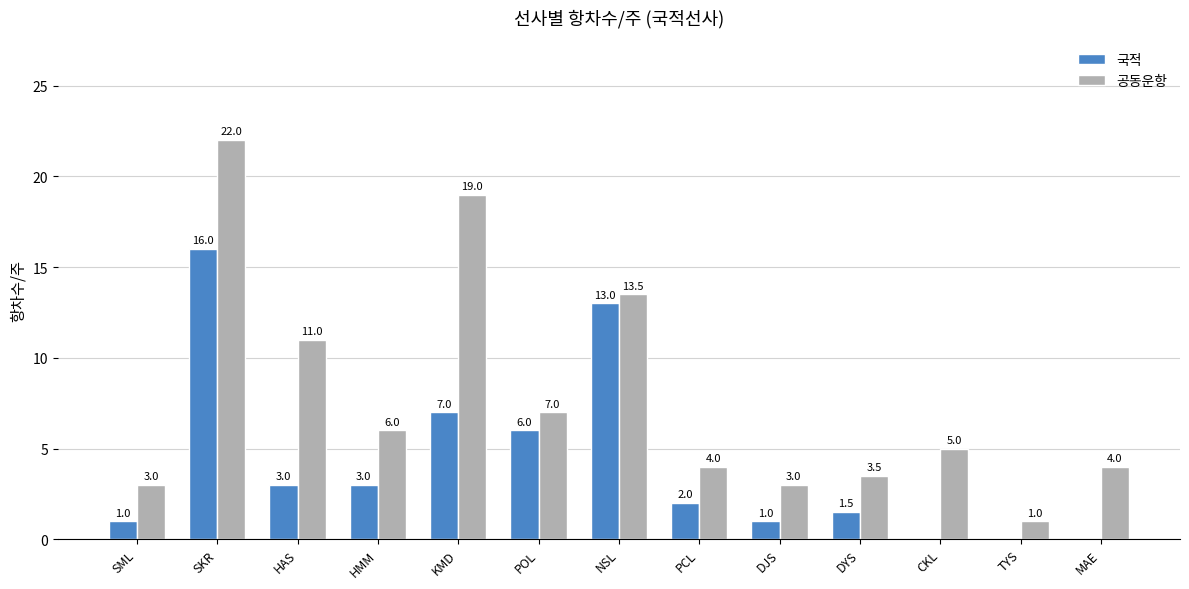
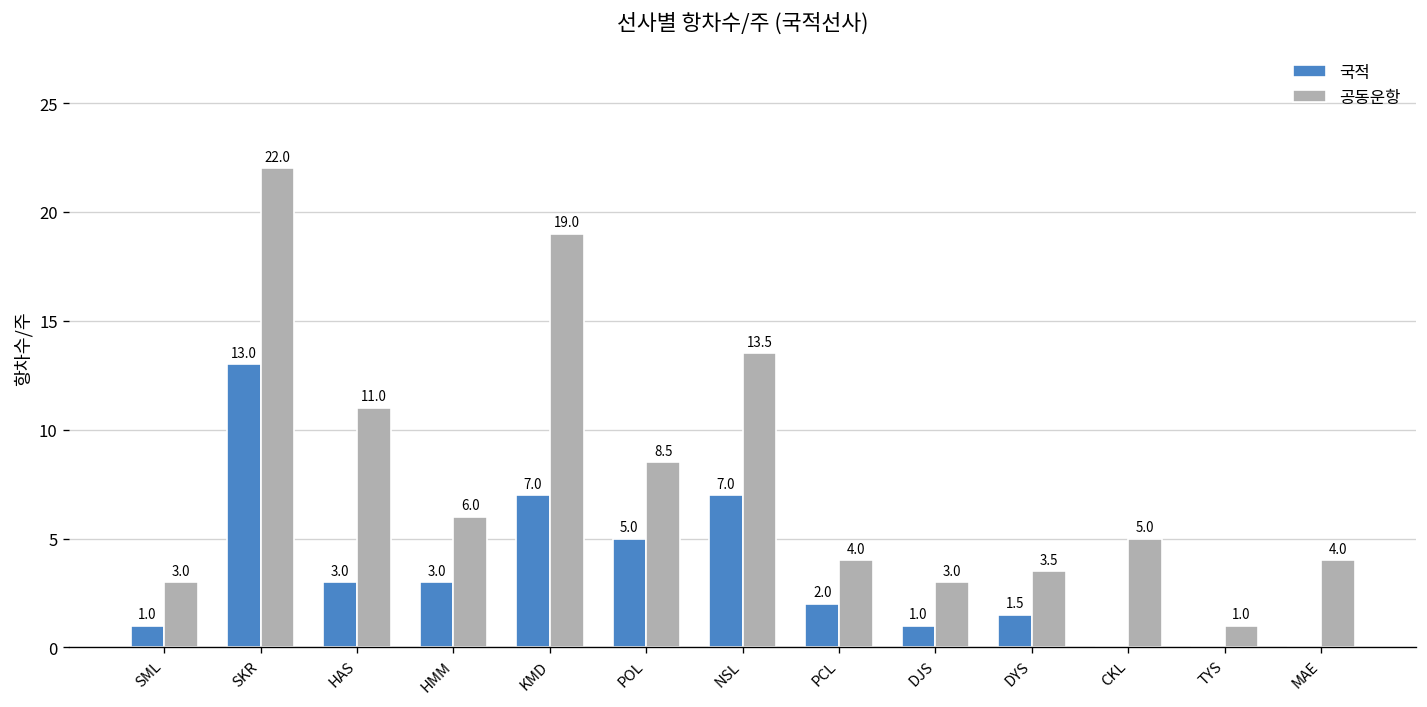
국적, SKR: 16.0 -> 13.0
국적, POL: 6.0 -> 5.0
공동운항, POL: 7.0 -> 8.5
국적, NSL: 13.0 -> 7.0
